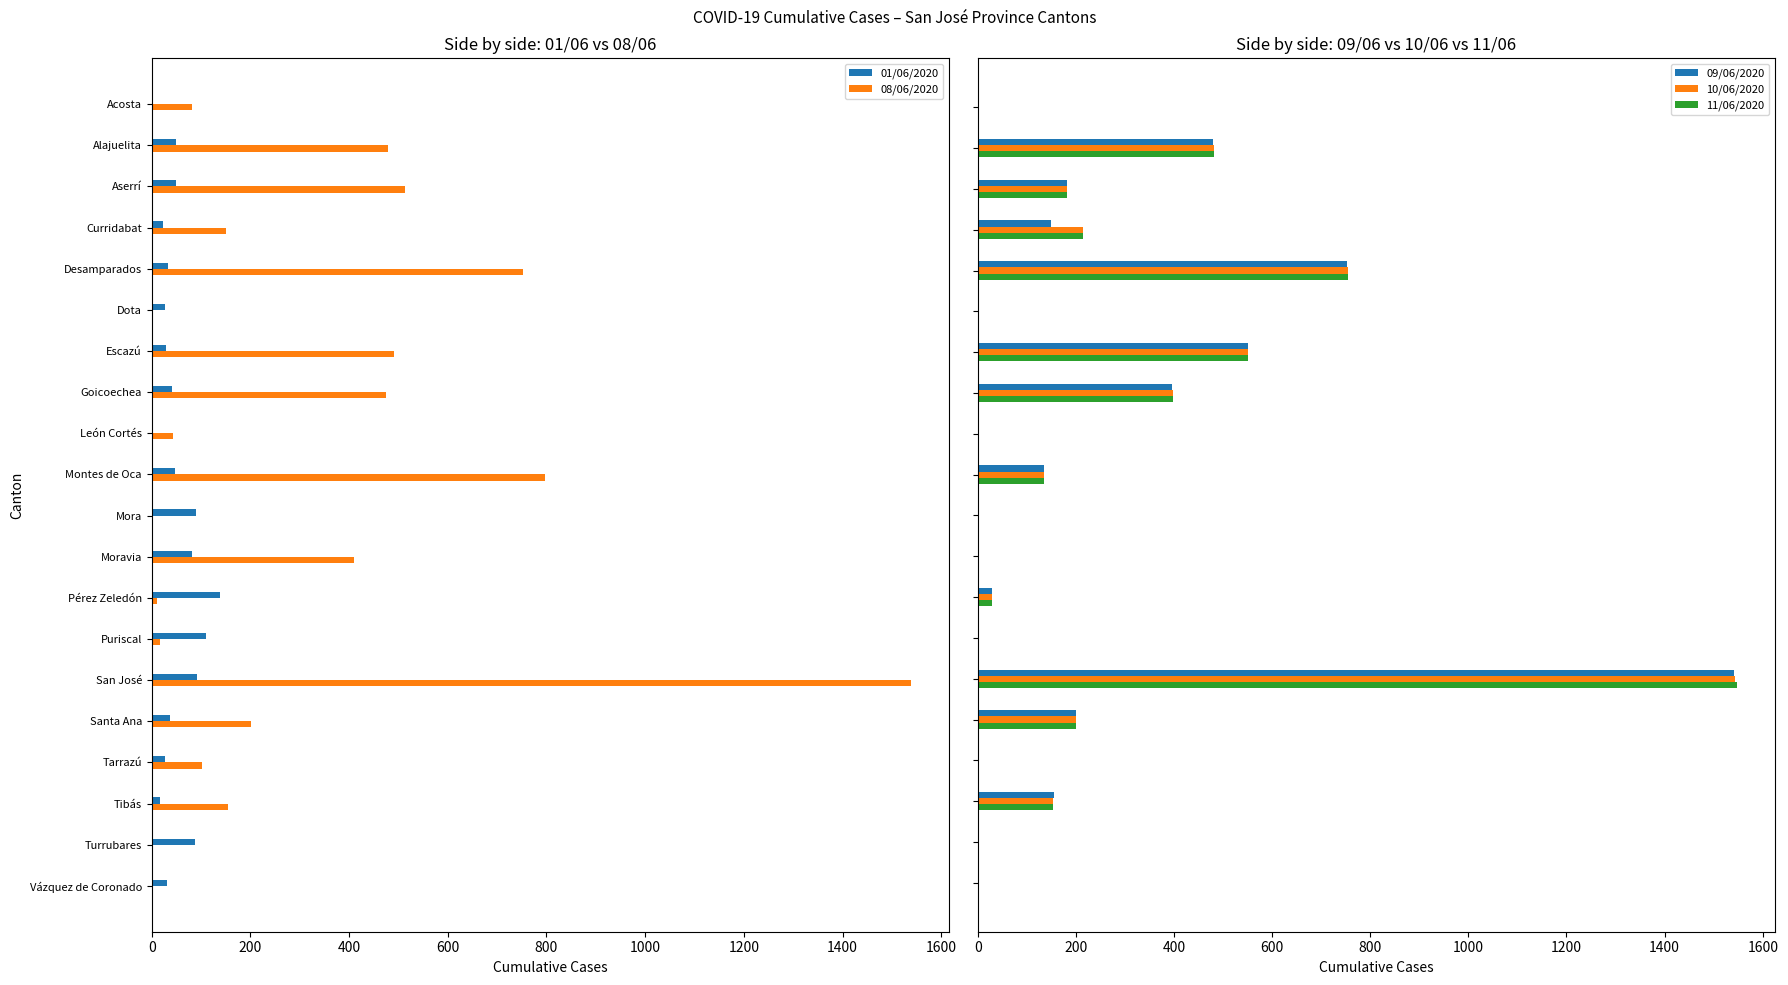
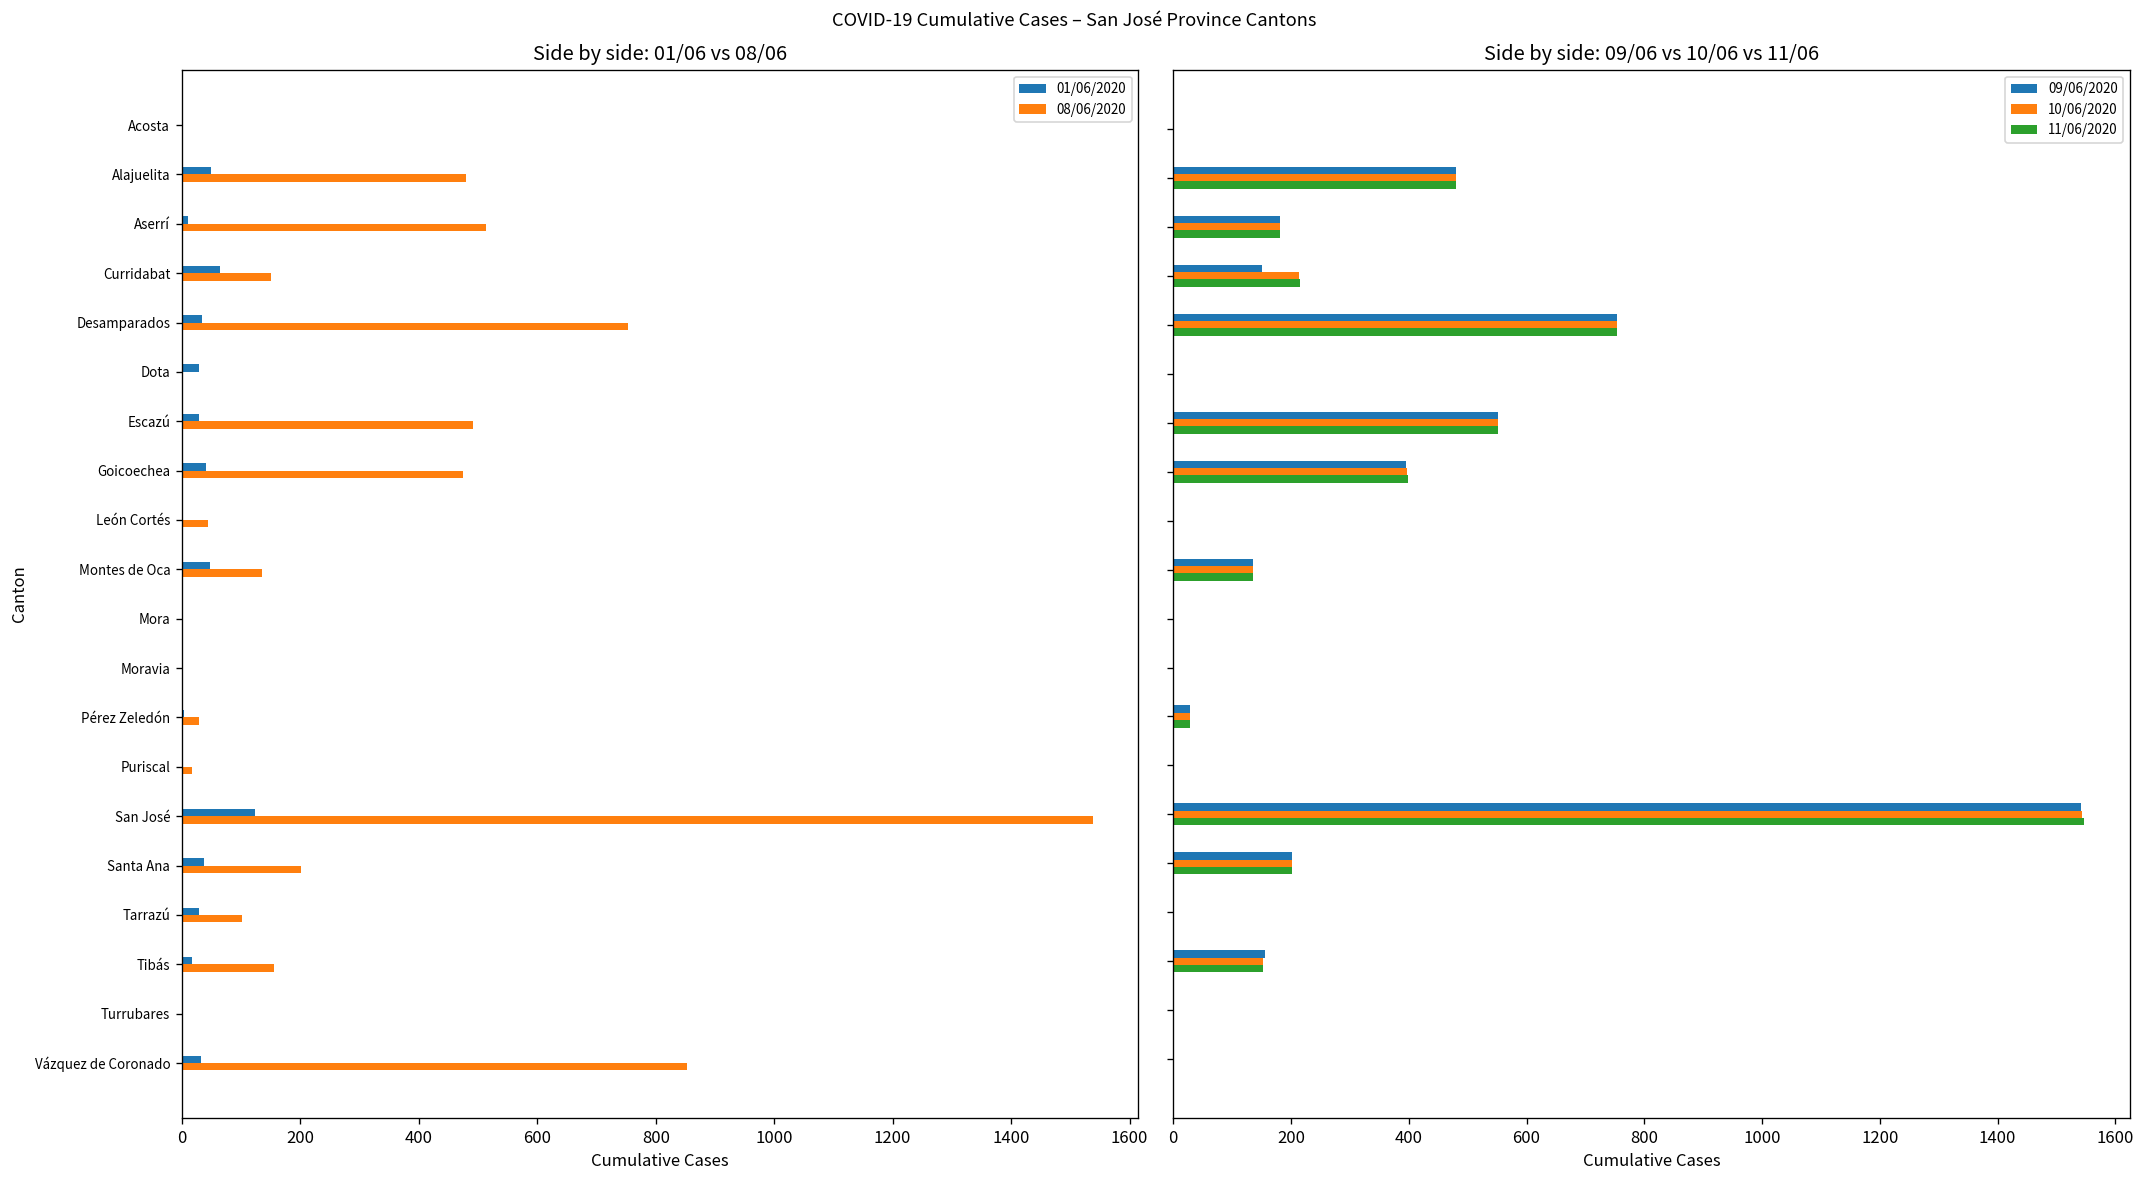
Side by side: 01/06 vs 08/06, 08/06/2020, Acosta: 80 -> 0
Side by side: 01/06 vs 08/06, 01/06/2020, Aserrí: 50 -> 10
Side by side: 01/06 vs 08/06, 01/06/2020, Curridabat: 20 -> 60
Side by side: 01/06 vs 08/06, 08/06/2020, Montes de Oca: 800 -> 140
Side by side: 01/06 vs 08/06, 01/06/2020, Mora: 90 -> 0
Side by side: 01/06 vs 08/06, 01/06/2020, Moravia: 80 -> 0
Side by side: 01/06 vs 08/06, 08/06/2020, Moravia: 410 -> 0
Side by side: 01/06 vs 08/06, 01/06/2020, Pérez Zeledón: 140 -> 0
Side by side: 01/06 vs 08/06, 08/06/2020, Pérez Zeledón: 10 -> 30
Side by side: 01/06 vs 08/06, 01/06/2020, Puriscal: 110 -> 0
Side by side: 01/06 vs 08/06, 01/06/2020, San José: 90 -> 120
Side by side: 01/06 vs 08/06, 01/06/2020, Turrubares: 90 -> 0
Side by side: 01/06 vs 08/06, 08/06/2020, Vázquez de Coronado: 0 -> 850
